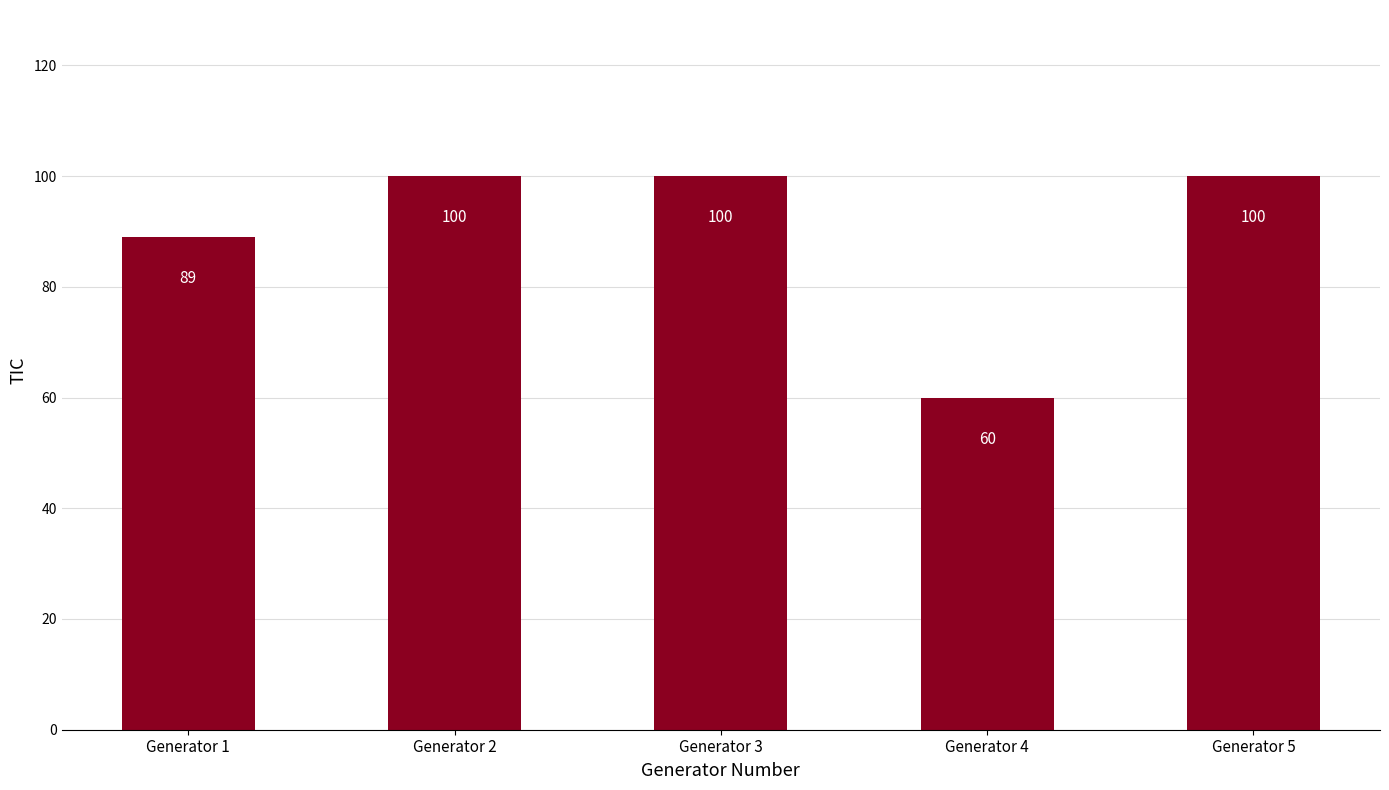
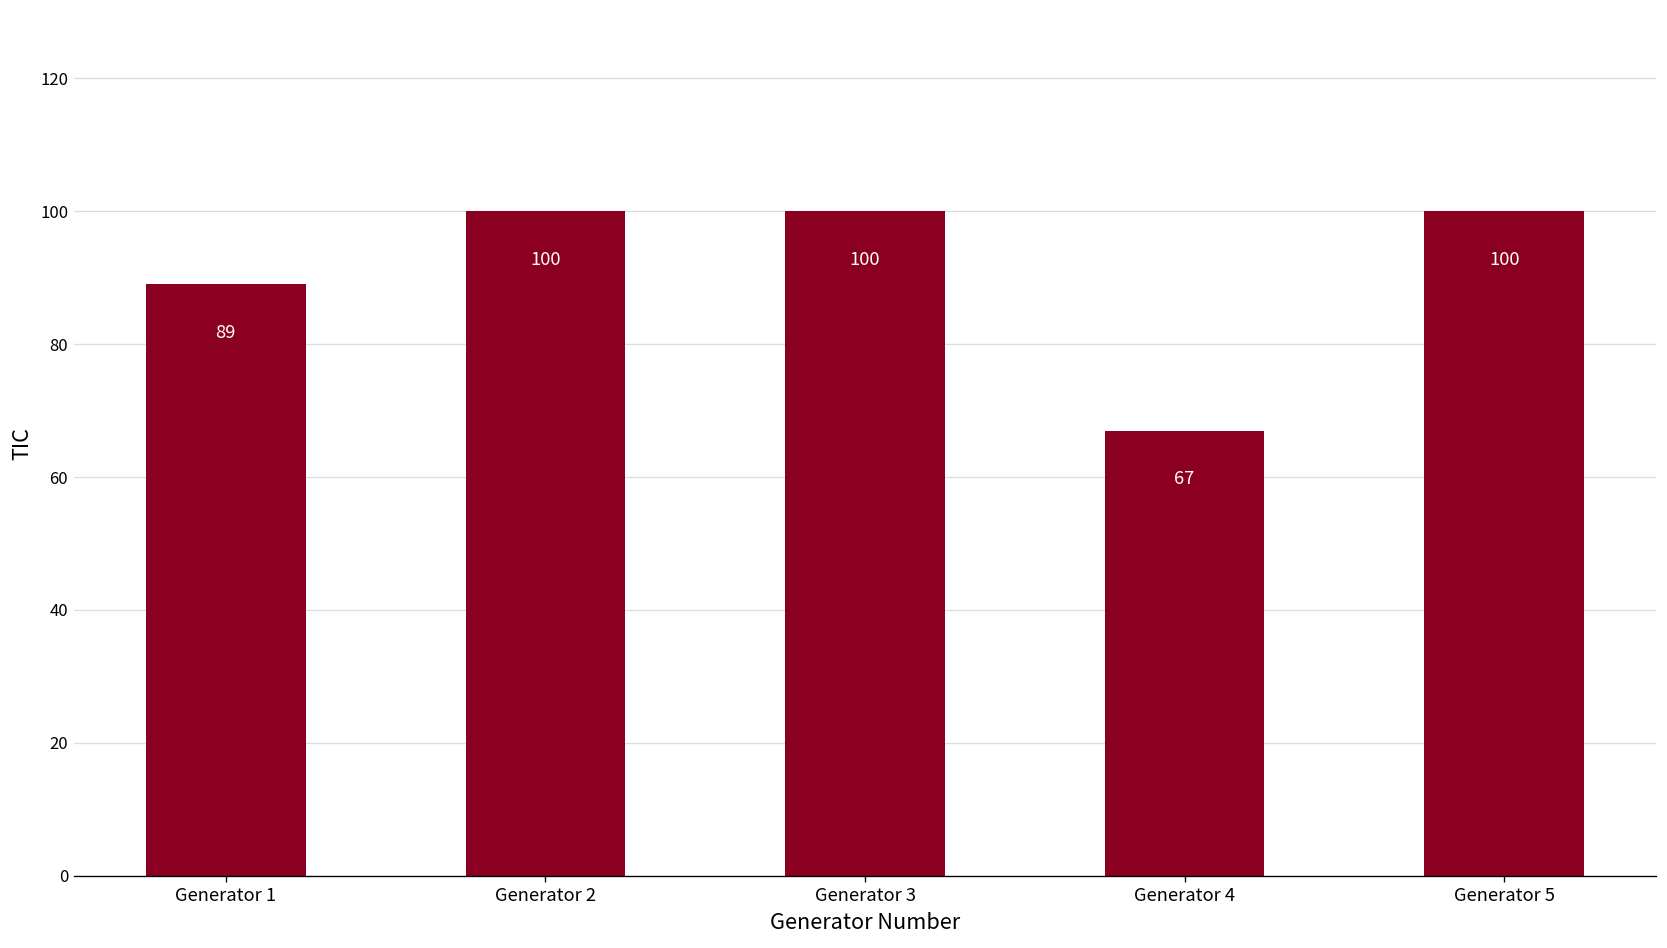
Generator 4: 60 -> 67
